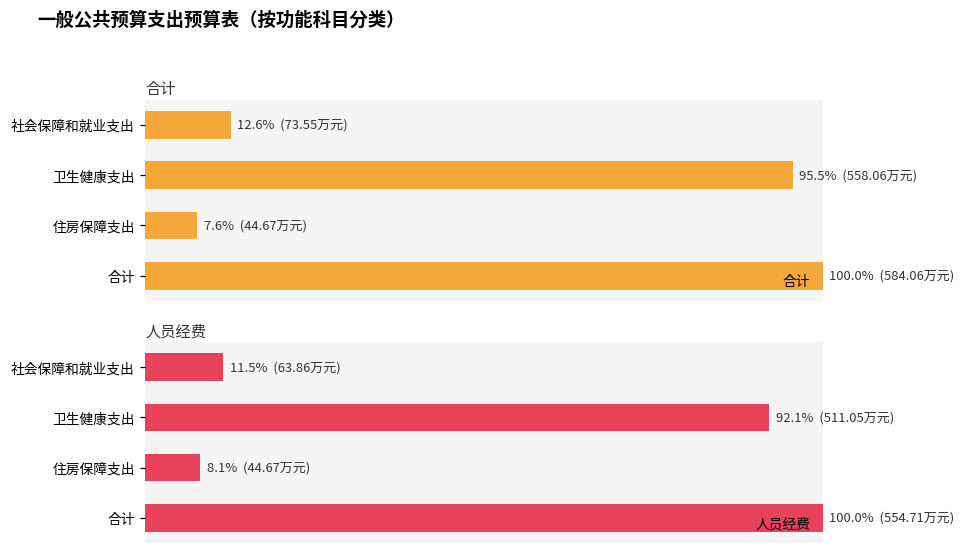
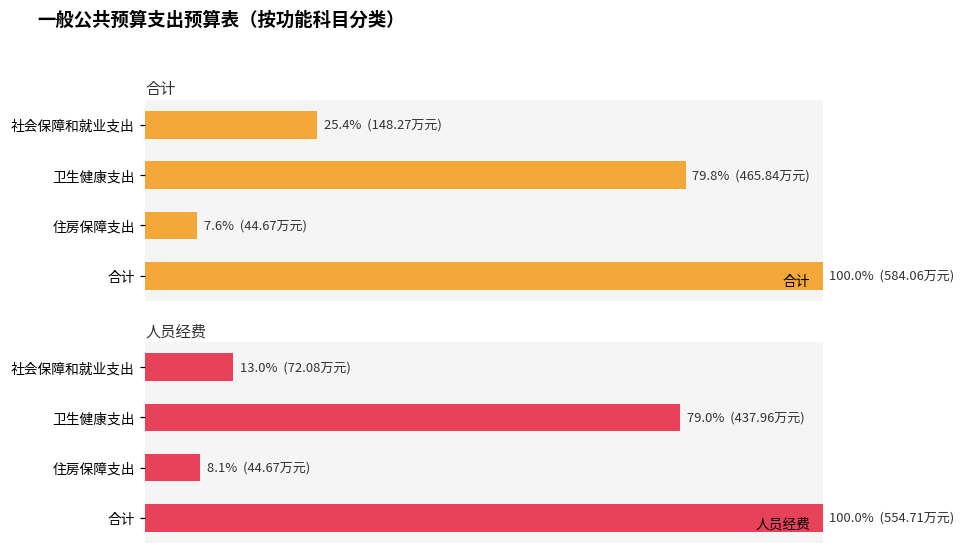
合计, 社会保障和就业支出: 12.6% (73.55万元) -> 25.4% (148.27万元)
合计, 卫生健康支出: 95.5% (558.06万元) -> 79.8% (465.84万元)
人员经费, 社会保障和就业支出: 11.5% (63.86万元) -> 13.0% (72.08万元)
人员经费, 卫生健康支出: 92.1% (511.05万元) -> 79.0% (437.96万元)
